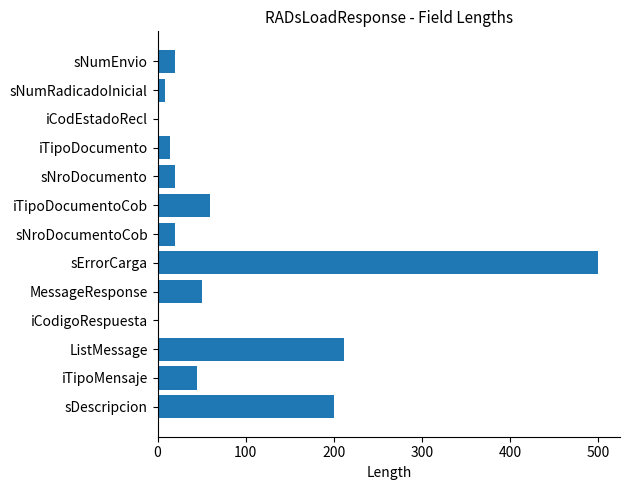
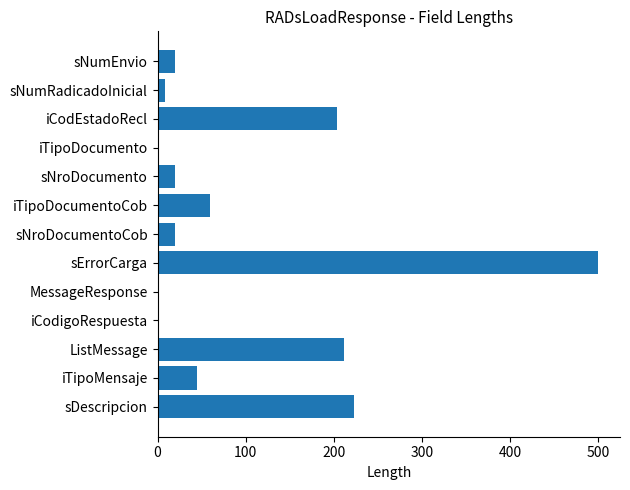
iCodEstadoRecl: 0 -> 200
iTipoDocumento: 10 -> 0
MessageResponse: 50 -> 0
sDescripcion: 200 -> 220
